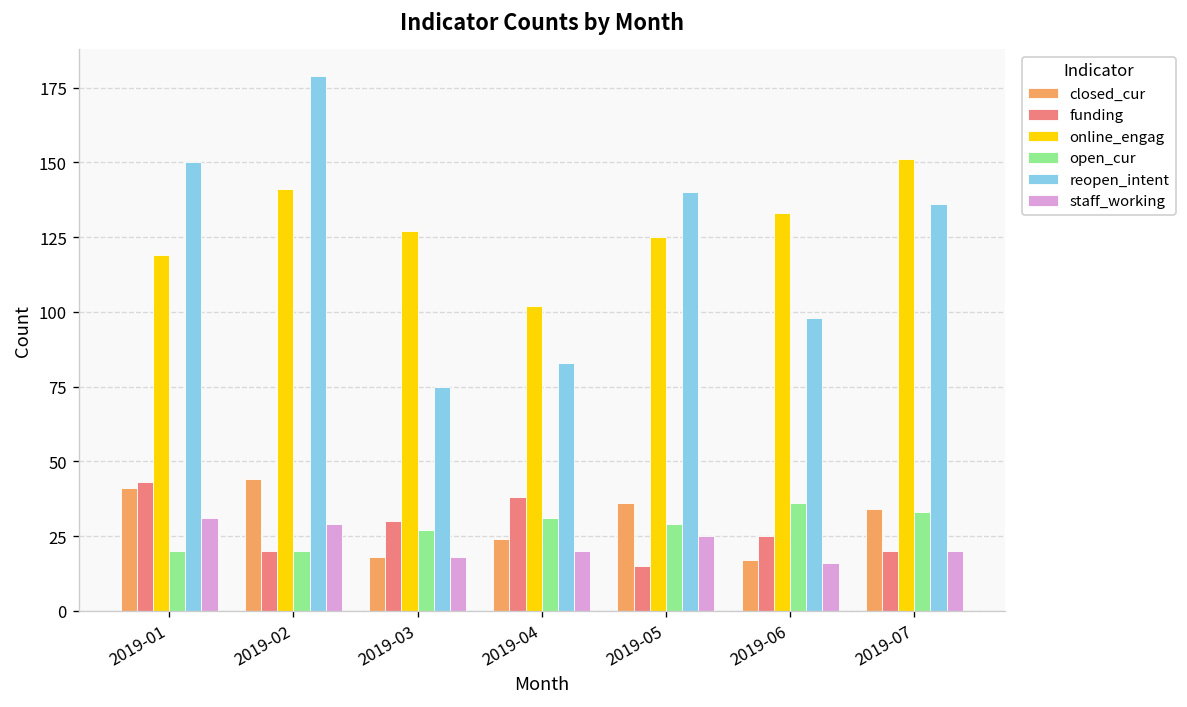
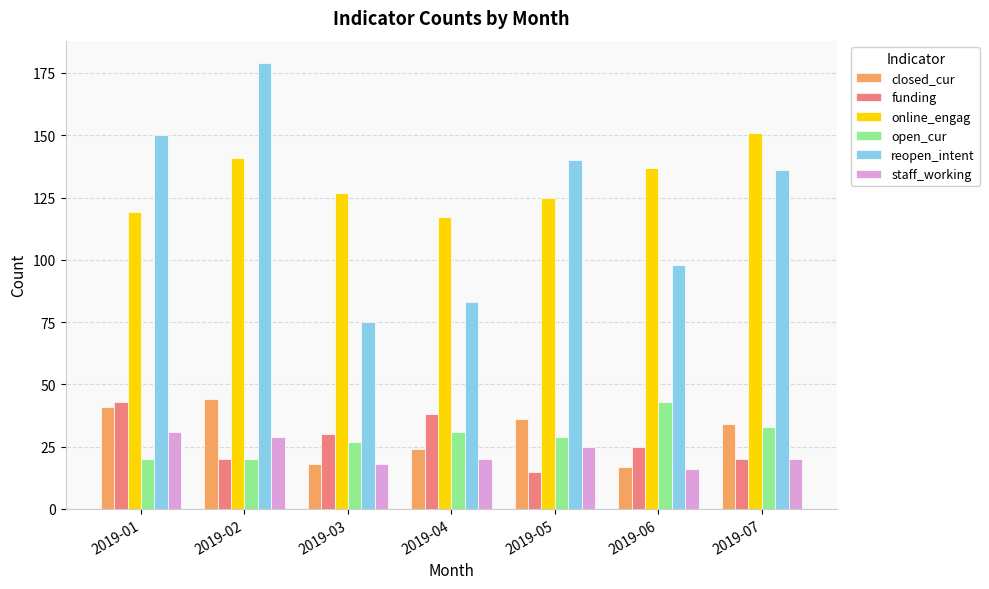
online_engag, 2019-04: 102 -> 117
online_engag, 2019-06: 133 -> 137
open_cur, 2019-06: 36 -> 43
